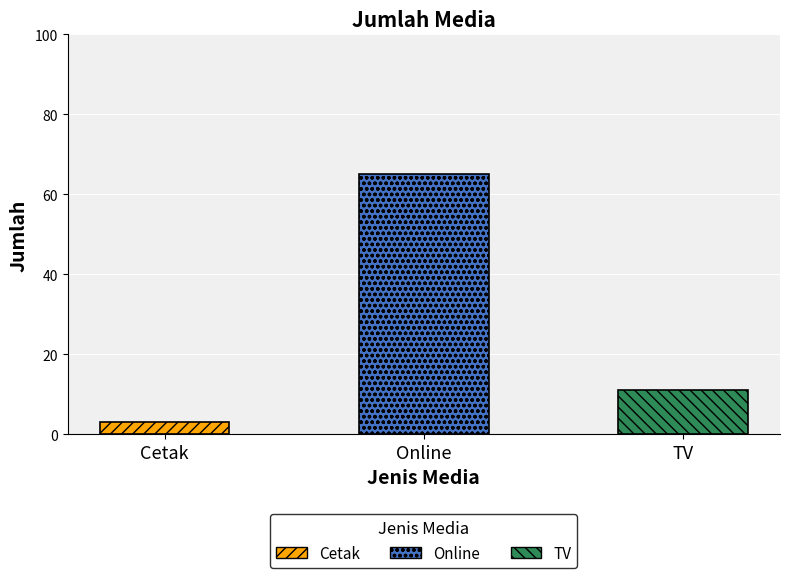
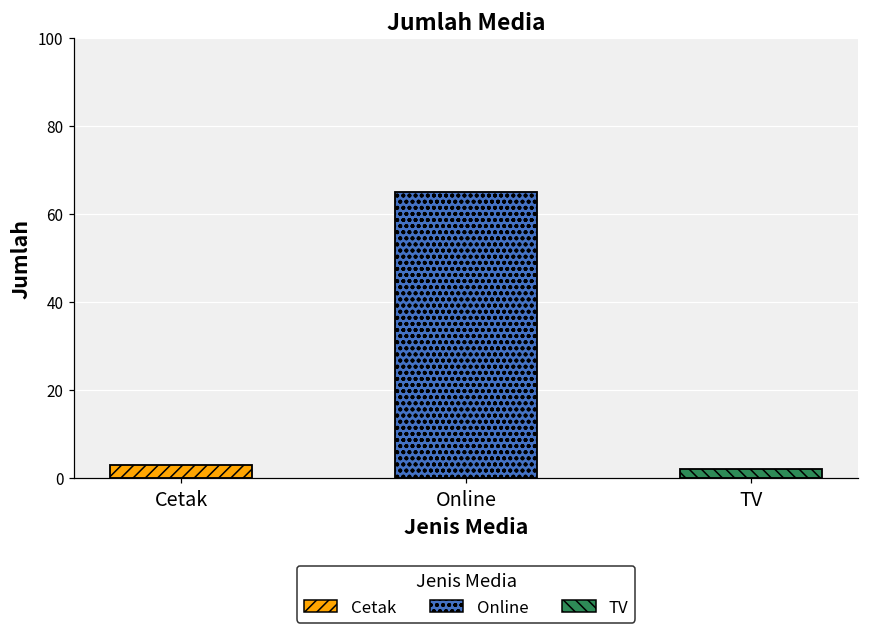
TV: 11 -> 2
